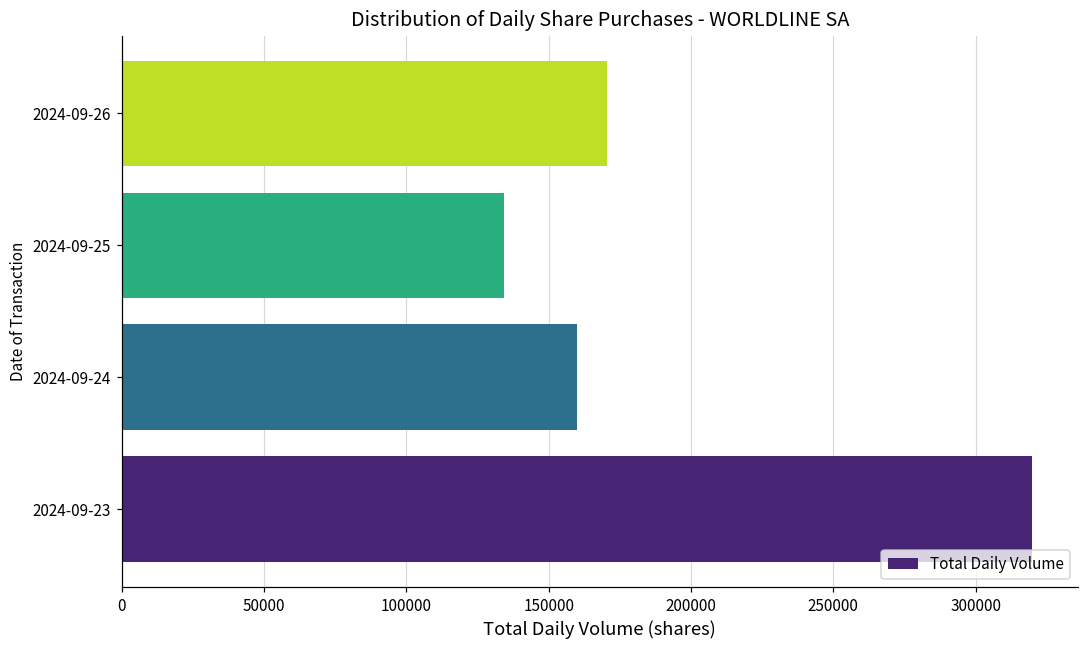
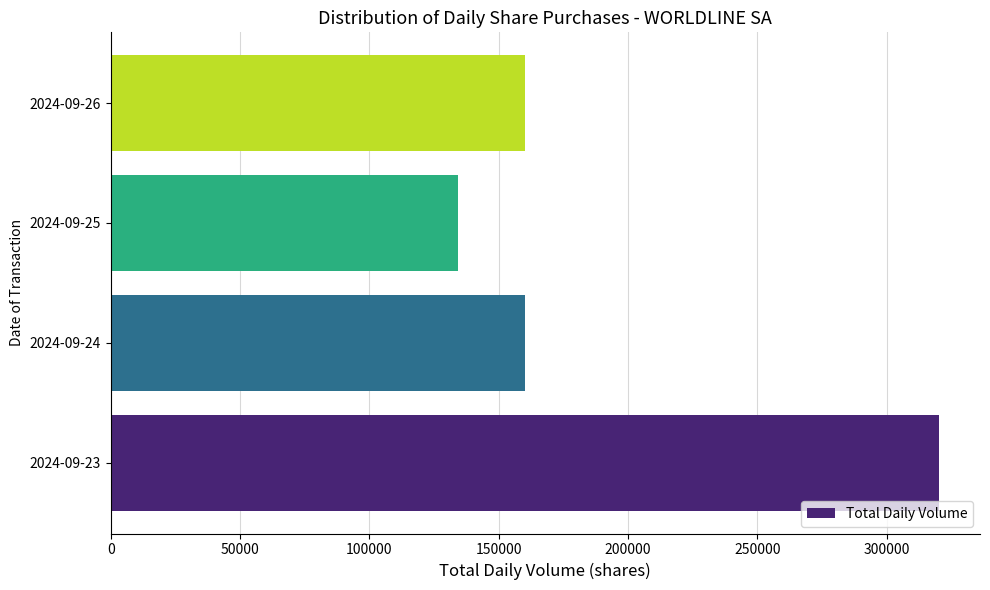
2024-09-26: 170000 -> 160000
